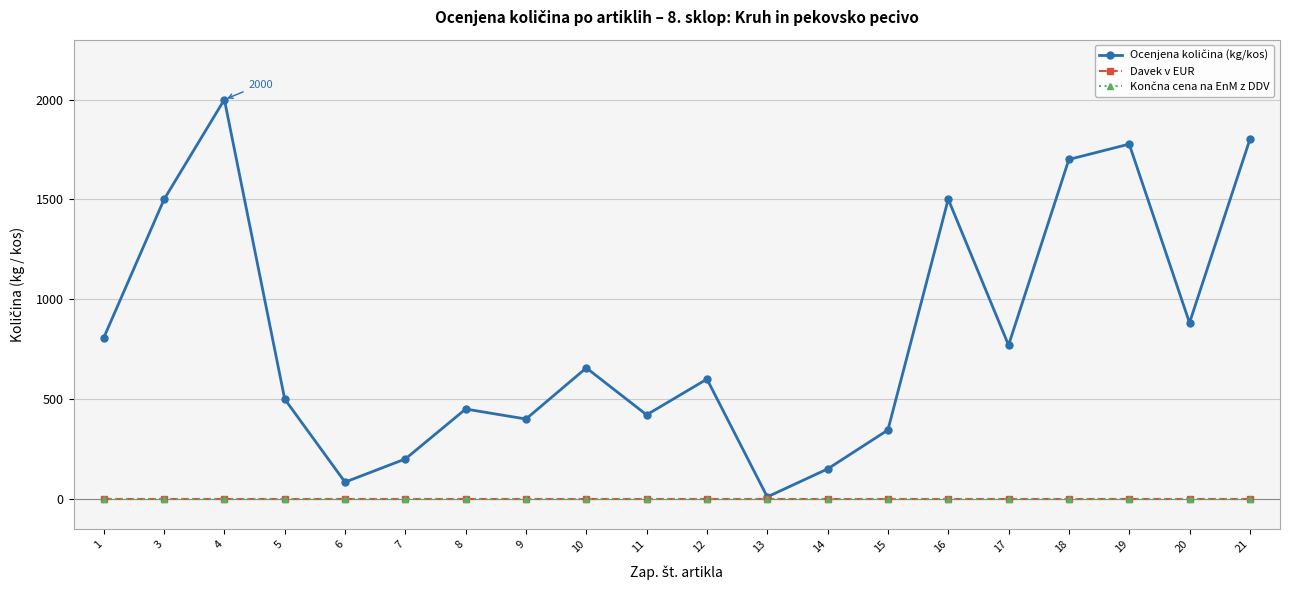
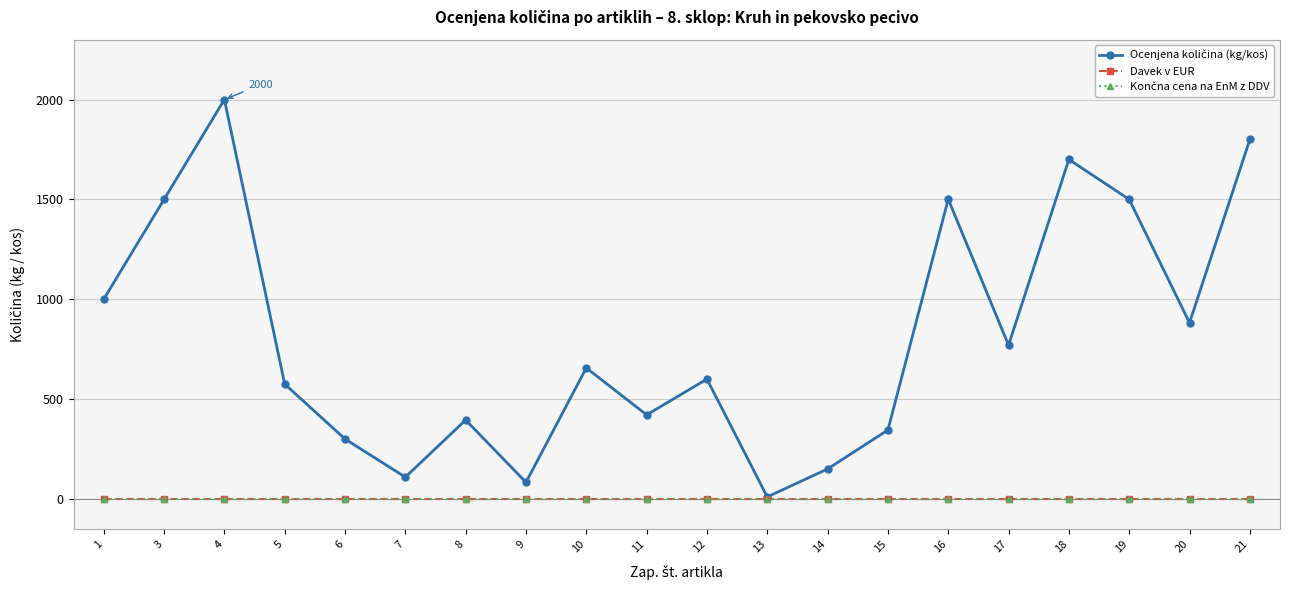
Ocenjena količina (kg/kos), 1: 810 -> 1000
Ocenjena količina (kg/kos), 5: 500 -> 580
Ocenjena količina (kg/kos), 6: 80 -> 300
Ocenjena količina (kg/kos), 7: 200 -> 110
Ocenjena količina (kg/kos), 8: 450 -> 400
Ocenjena količina (kg/kos), 9: 400 -> 80
Ocenjena količina (kg/kos), 19: 1780 -> 1500
